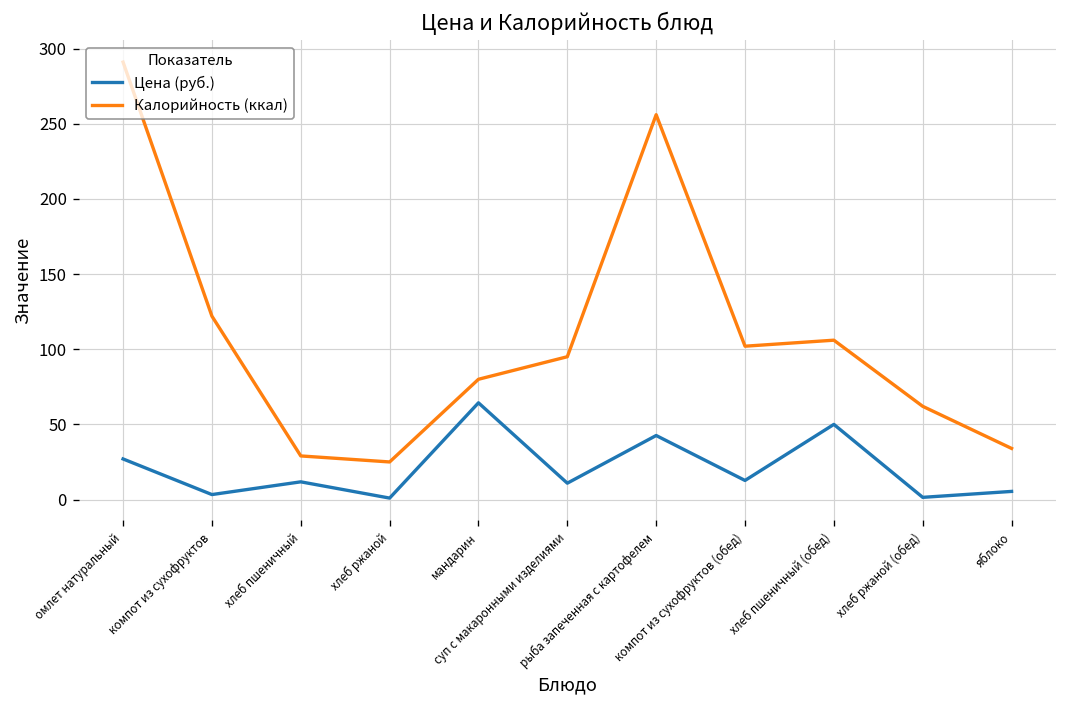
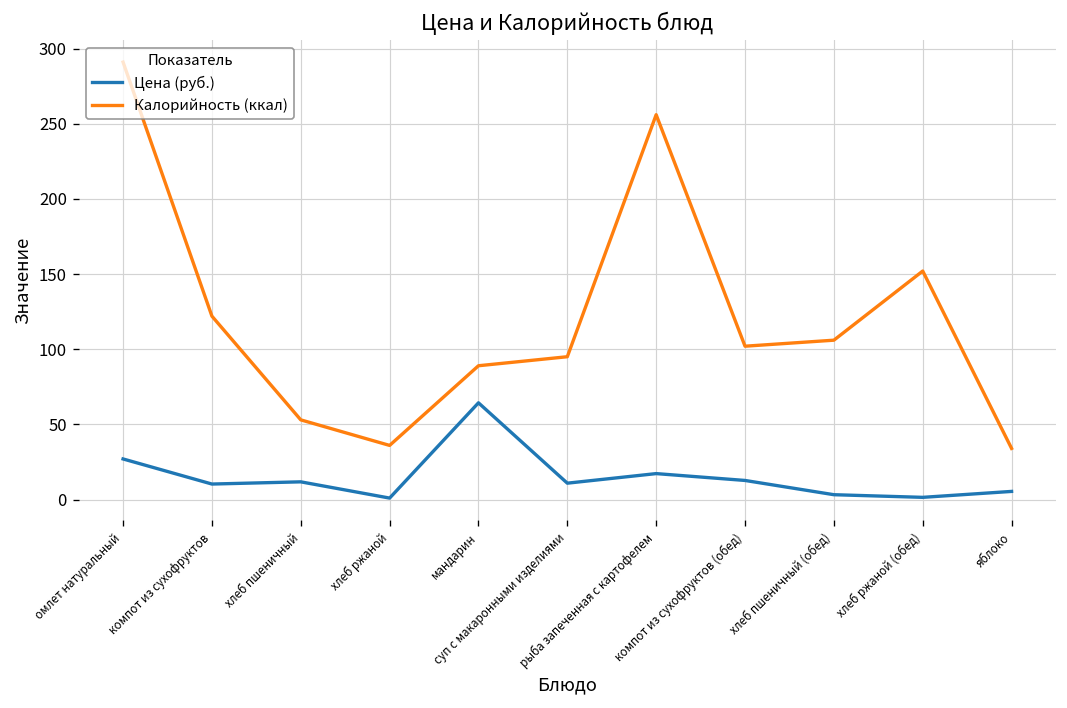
Цена (руб.), компот из сухофруктов: 3 -> 10
Калорийность (ккал), хлеб пшеничный: 29 -> 53
Калорийность (ккал), хлеб ржаной: 25 -> 36
Калорийность (ккал), мандарин: 80 -> 89
Цена (руб.), рыба запеченная с картофелем: 43 -> 17
Цена (руб.), хлеб пшеничный (обед): 50 -> 3
Калорийность (ккал), хлеб ржаной (обед): 62 -> 152
